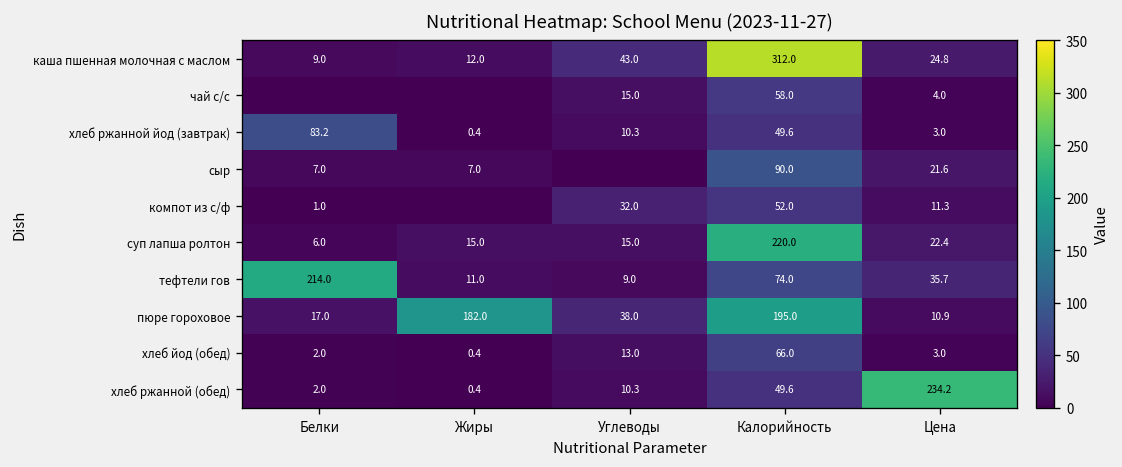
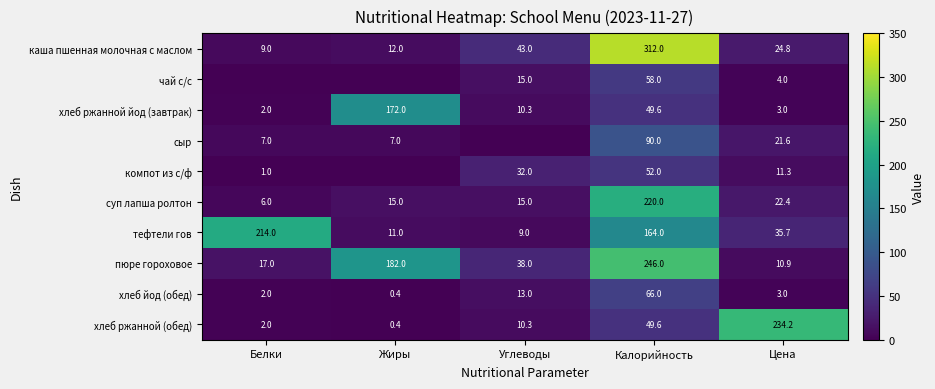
хлеб ржанной йод (завтрак), Белки: 83.2 -> 2.0
хлеб ржанной йод (завтрак), Жиры: 0.4 -> 172.0
тефтели гов, Калорийность: 74.0 -> 164.0
пюре гороховое, Калорийность: 195.0 -> 246.0
